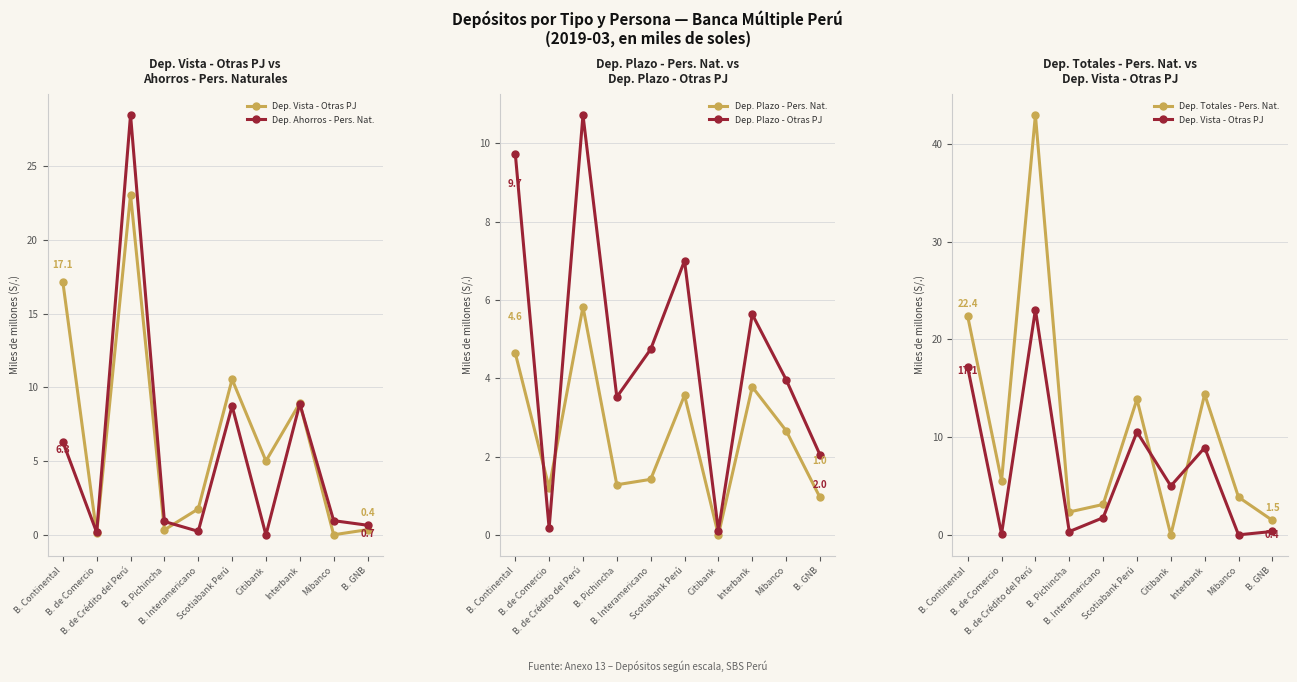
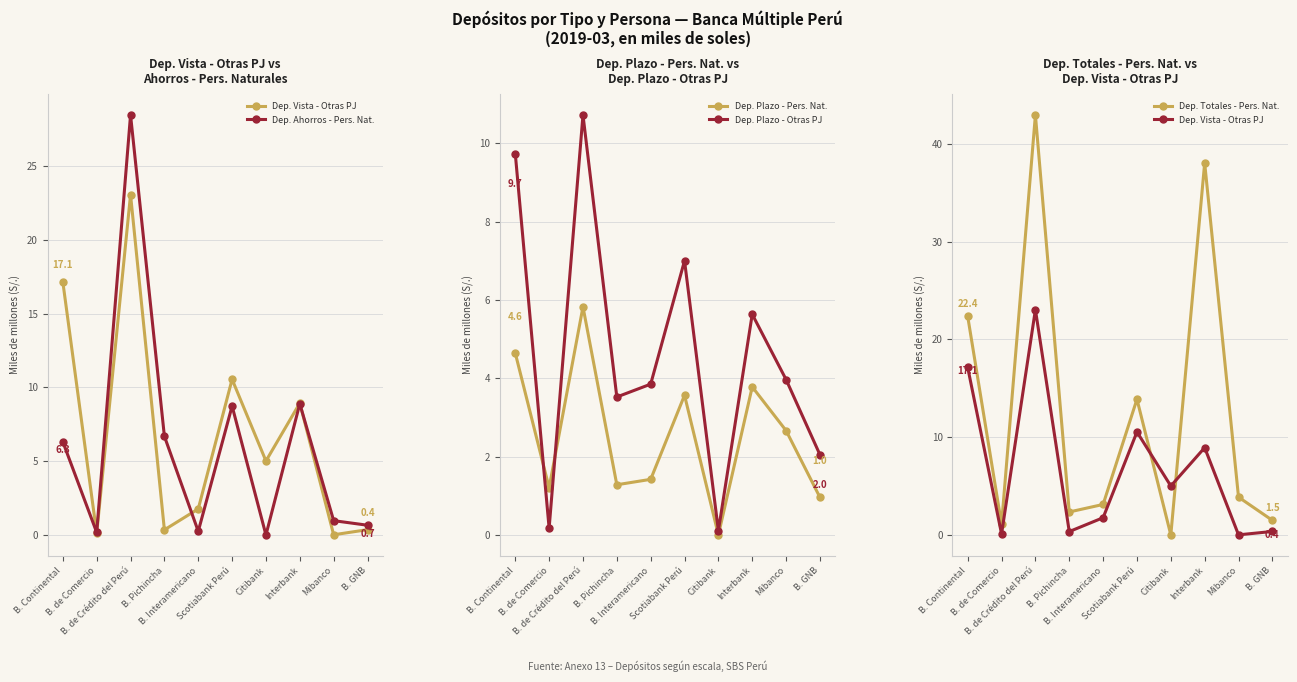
Dep. Vista - Otras PJ vs Ahorros - Pers. Naturales, Dep. Ahorros - Pers. Nat., B. Pichincha: 0.9 -> 6.7
Dep. Plazo - Pers. Nat. vs Dep. Plazo - Otras PJ, Dep. Plazo - Otras PJ, B. Interamericano: 4.7 -> 3.8
Dep. Totales - Pers. Nat. vs Dep. Vista - Otras PJ, Dep. Totales - Pers. Nat., B. de Comercio: 6 -> 1
Dep. Totales - Pers. Nat. vs Dep. Vista - Otras PJ, Dep. Totales - Pers. Nat., Interbank: 14 -> 38
